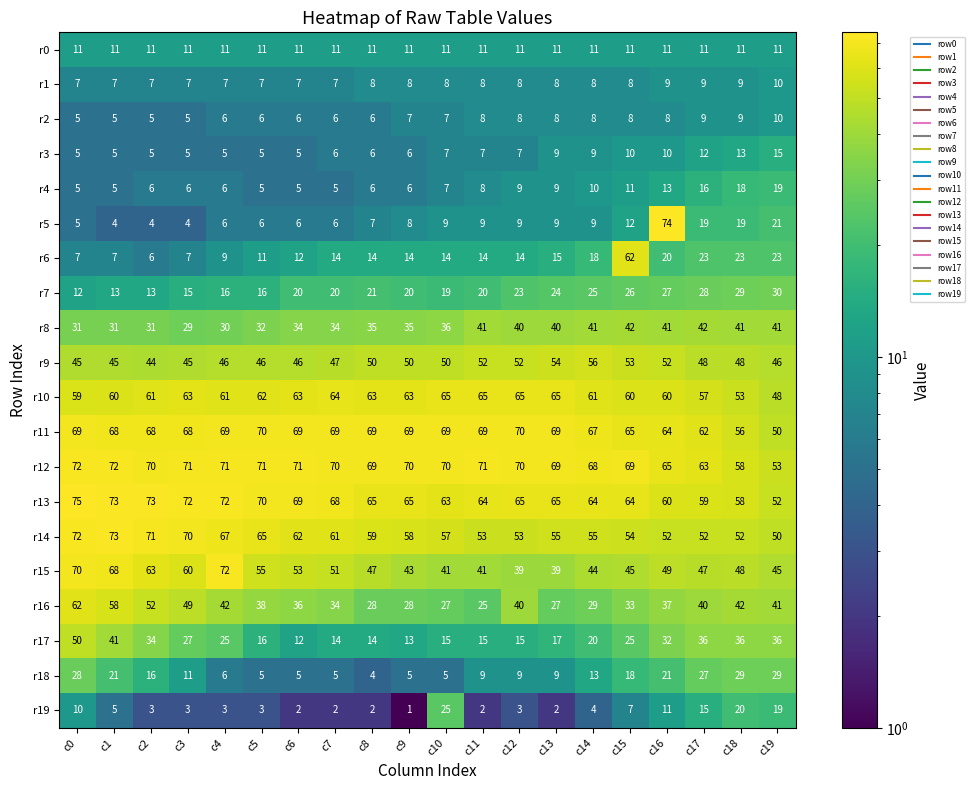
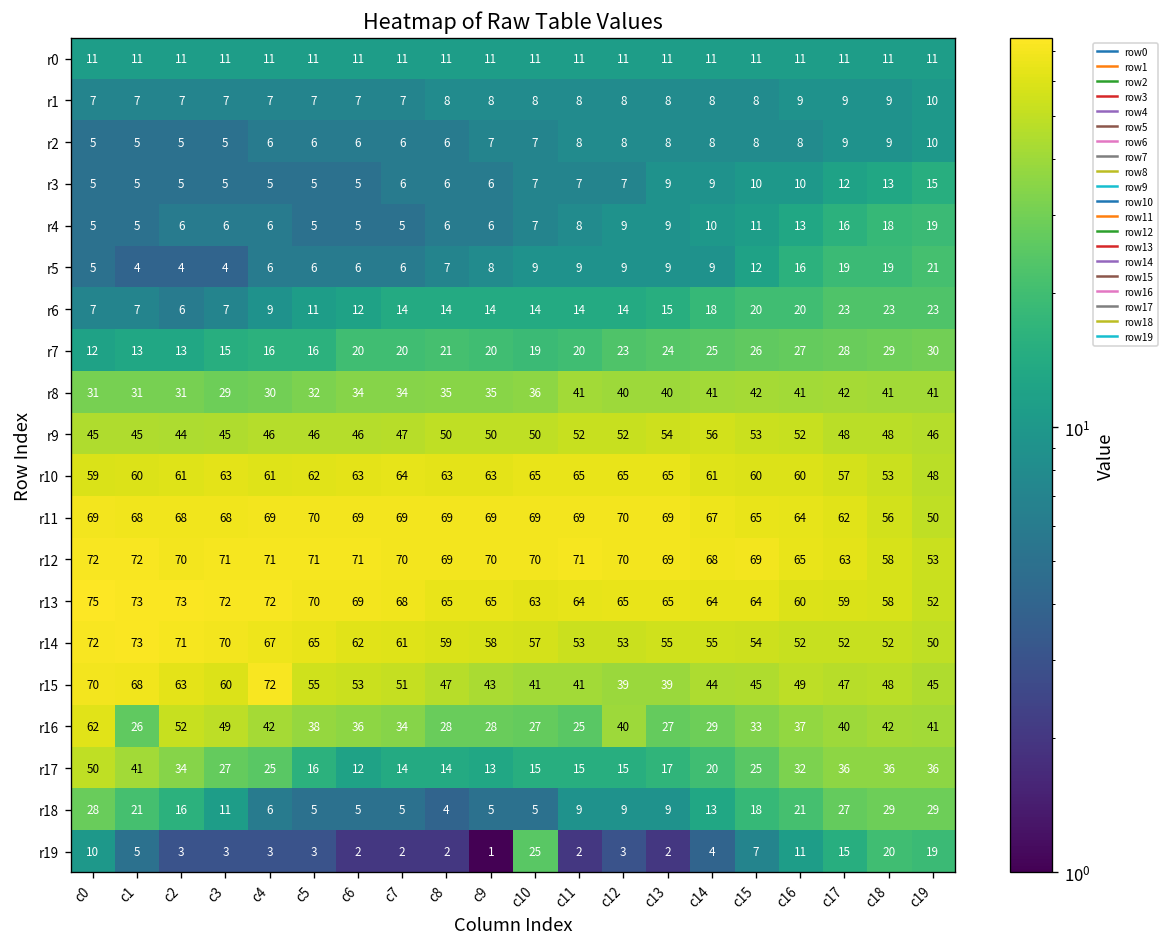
r5, c16: 74 -> 16
r6, c15: 62 -> 20
r16, c1: 58 -> 26
